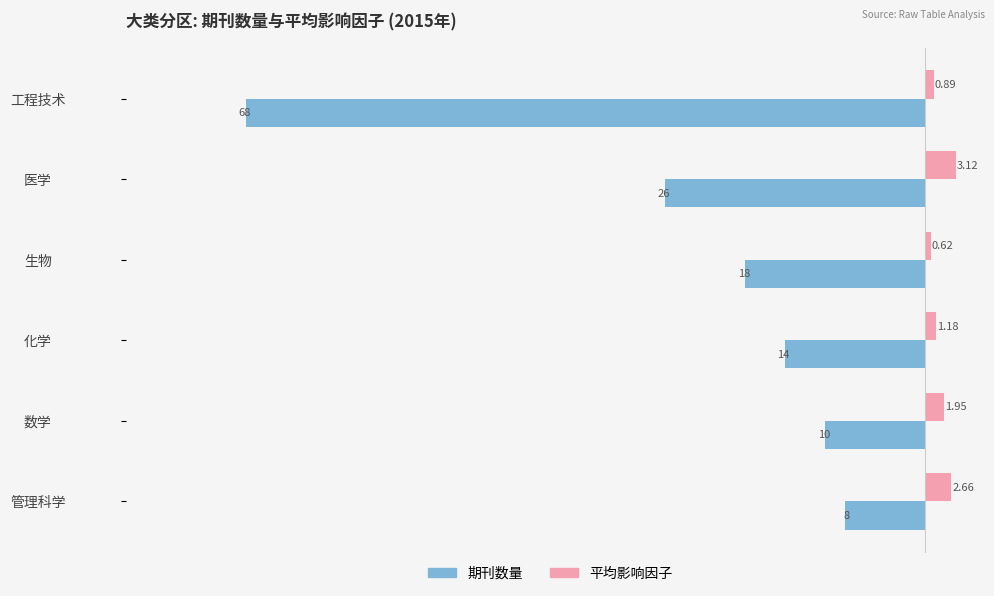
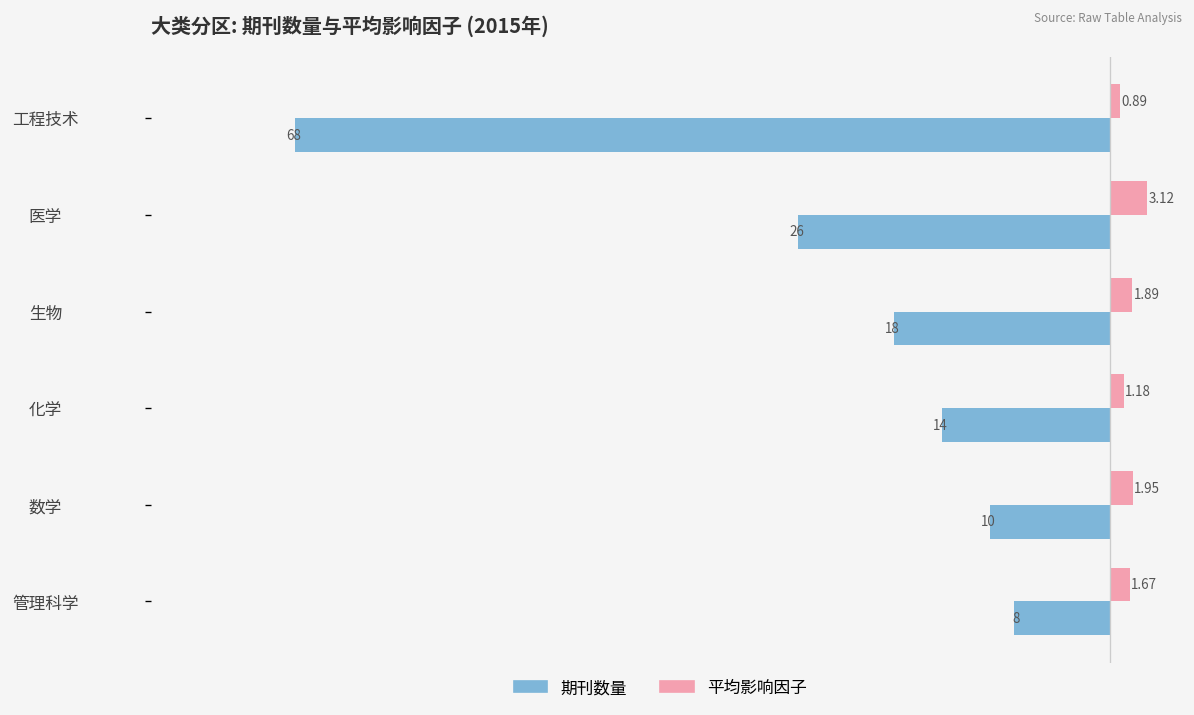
平均影响因子, 生物: 0.62 -> 1.89
平均影响因子, 管理科学: 2.66 -> 1.67
